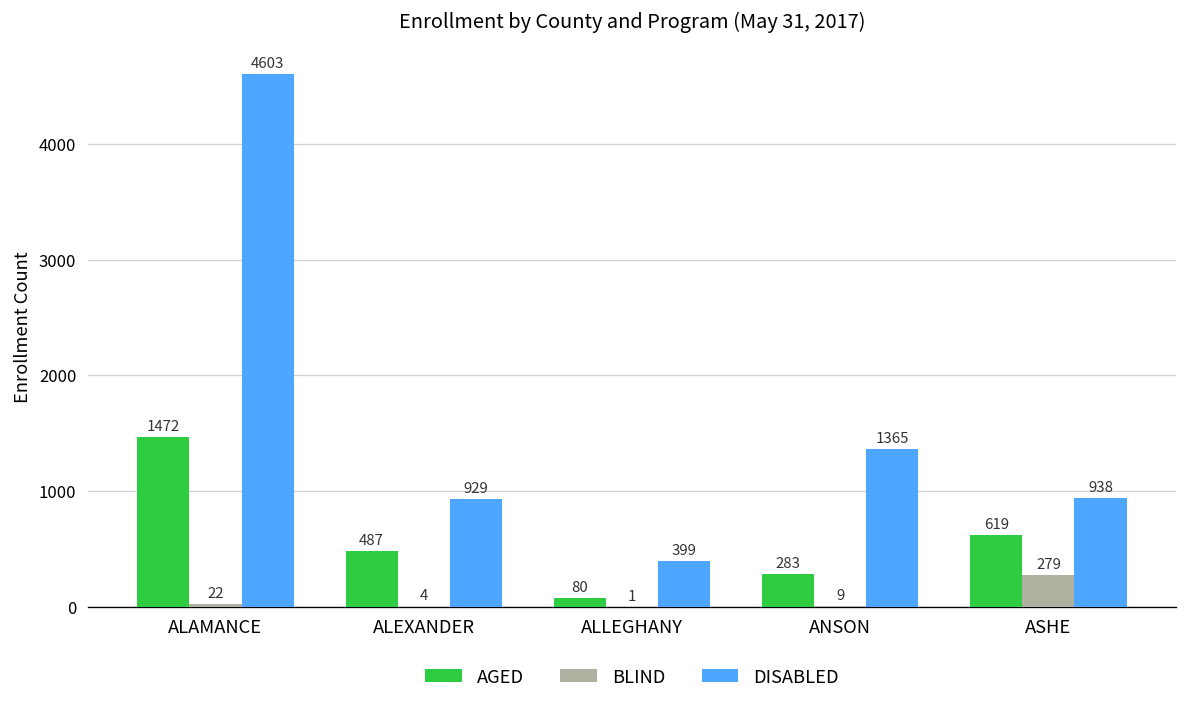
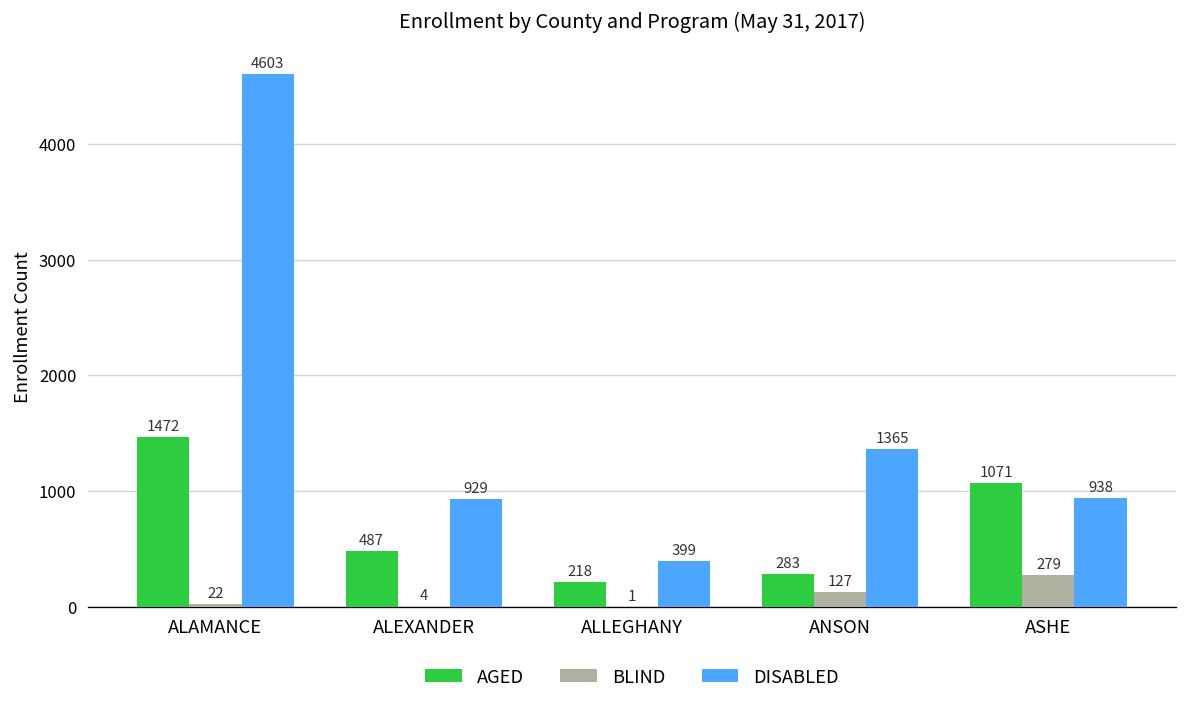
AGED, ALLEGHANY: 80 -> 218
BLIND, ANSON: 9 -> 127
AGED, ASHE: 619 -> 1071
